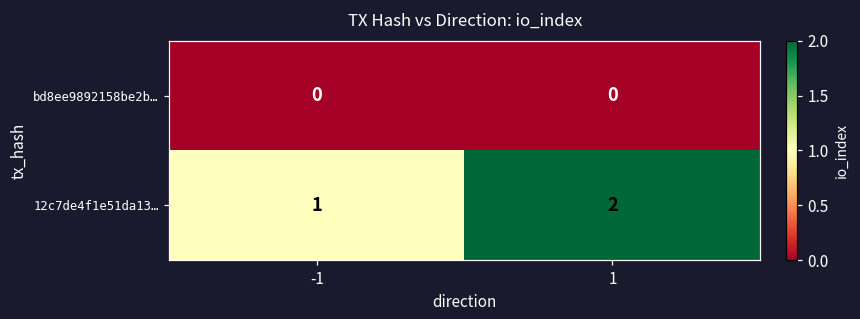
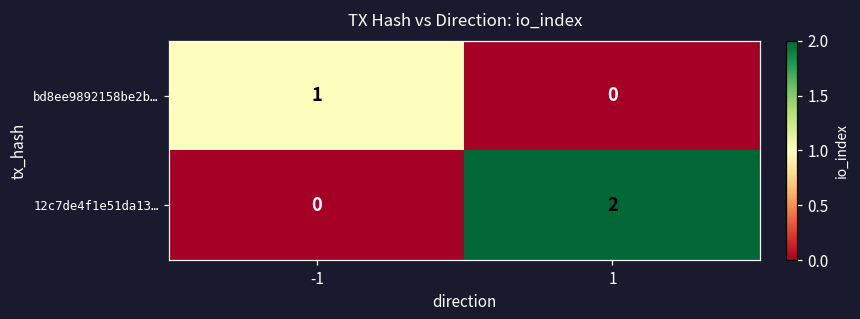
bd8ee9892158be2b…, -1: 0 -> 1
12c7de4f1e51da13…, -1: 1 -> 0
